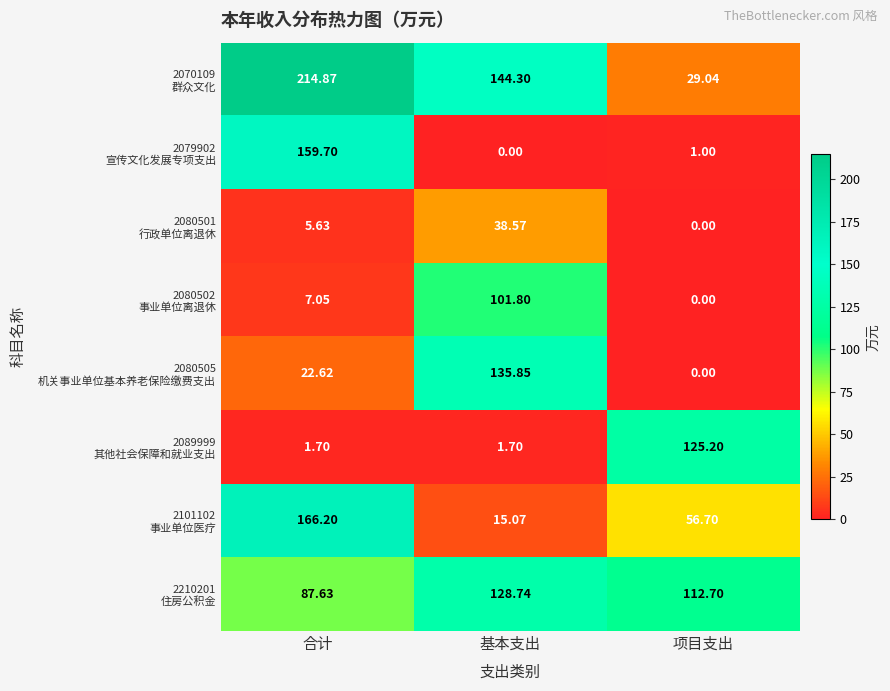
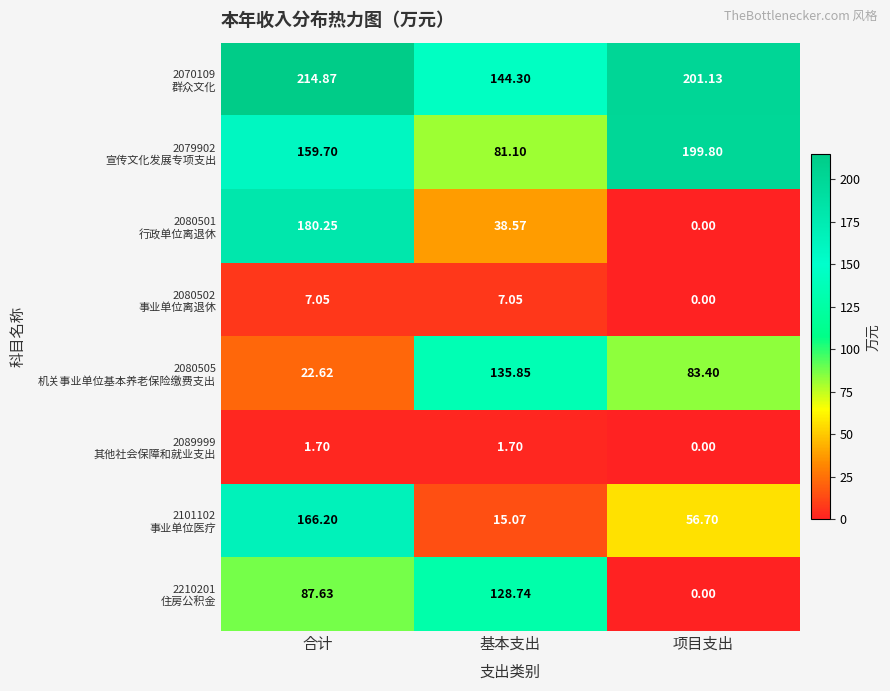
2070109 群众文化, 项目支出: 29.04 -> 201.13
2079902 宣传文化发展专项支出, 基本支出: 0.00 -> 81.10
2079902 宣传文化发展专项支出, 项目支出: 1.00 -> 199.80
2080501 行政单位离退休, 合计: 5.63 -> 180.25
2080502 事业单位离退休, 基本支出: 101.80 -> 7.05
2080505 机关事业单位基本养老保险缴费支出, 项目支出: 0.00 -> 83.40
2089999 其他社会保障和就业支出, 项目支出: 125.20 -> 0.00
2210201 住房公积金, 项目支出: 112.70 -> 0.00
